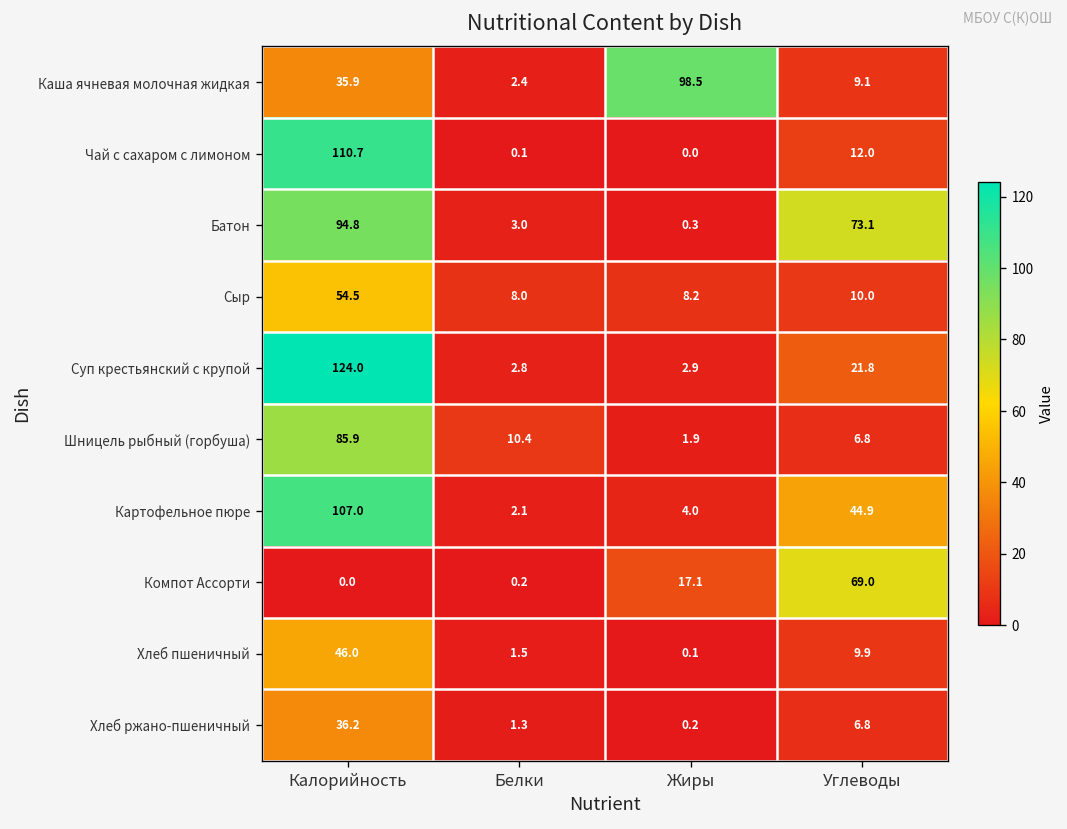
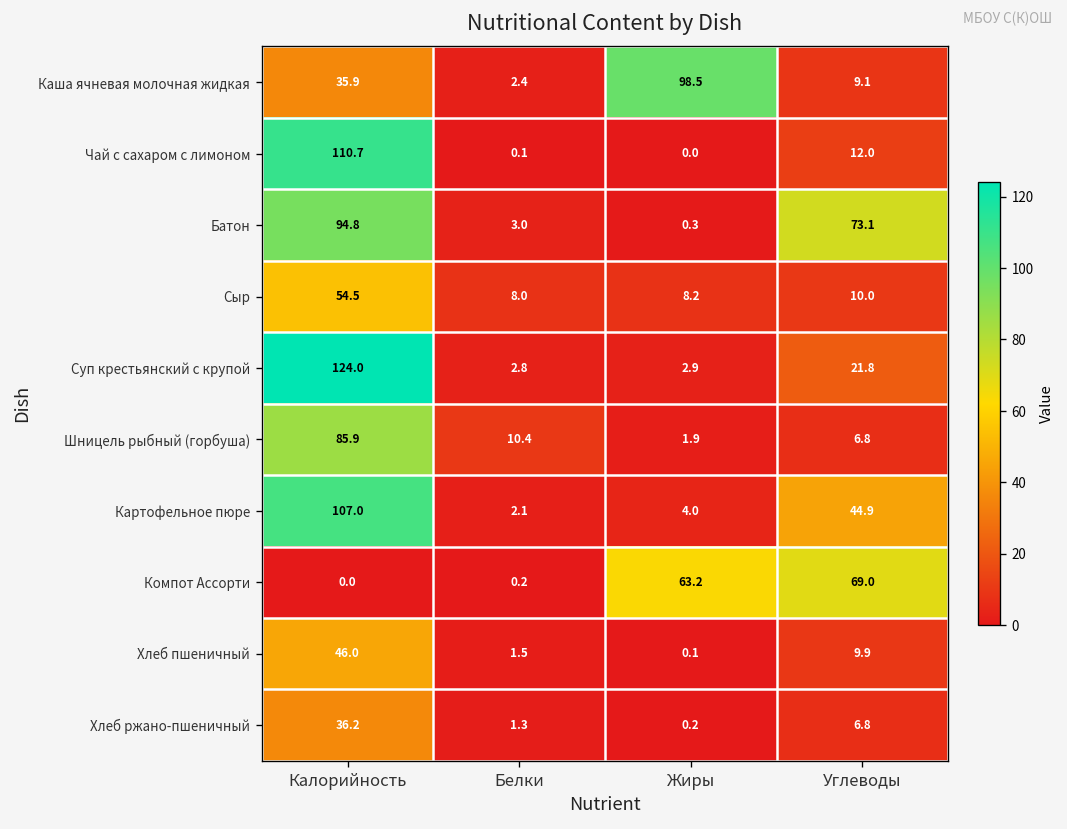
Компот Ассорти, Жиры: 17.1 -> 63.2
